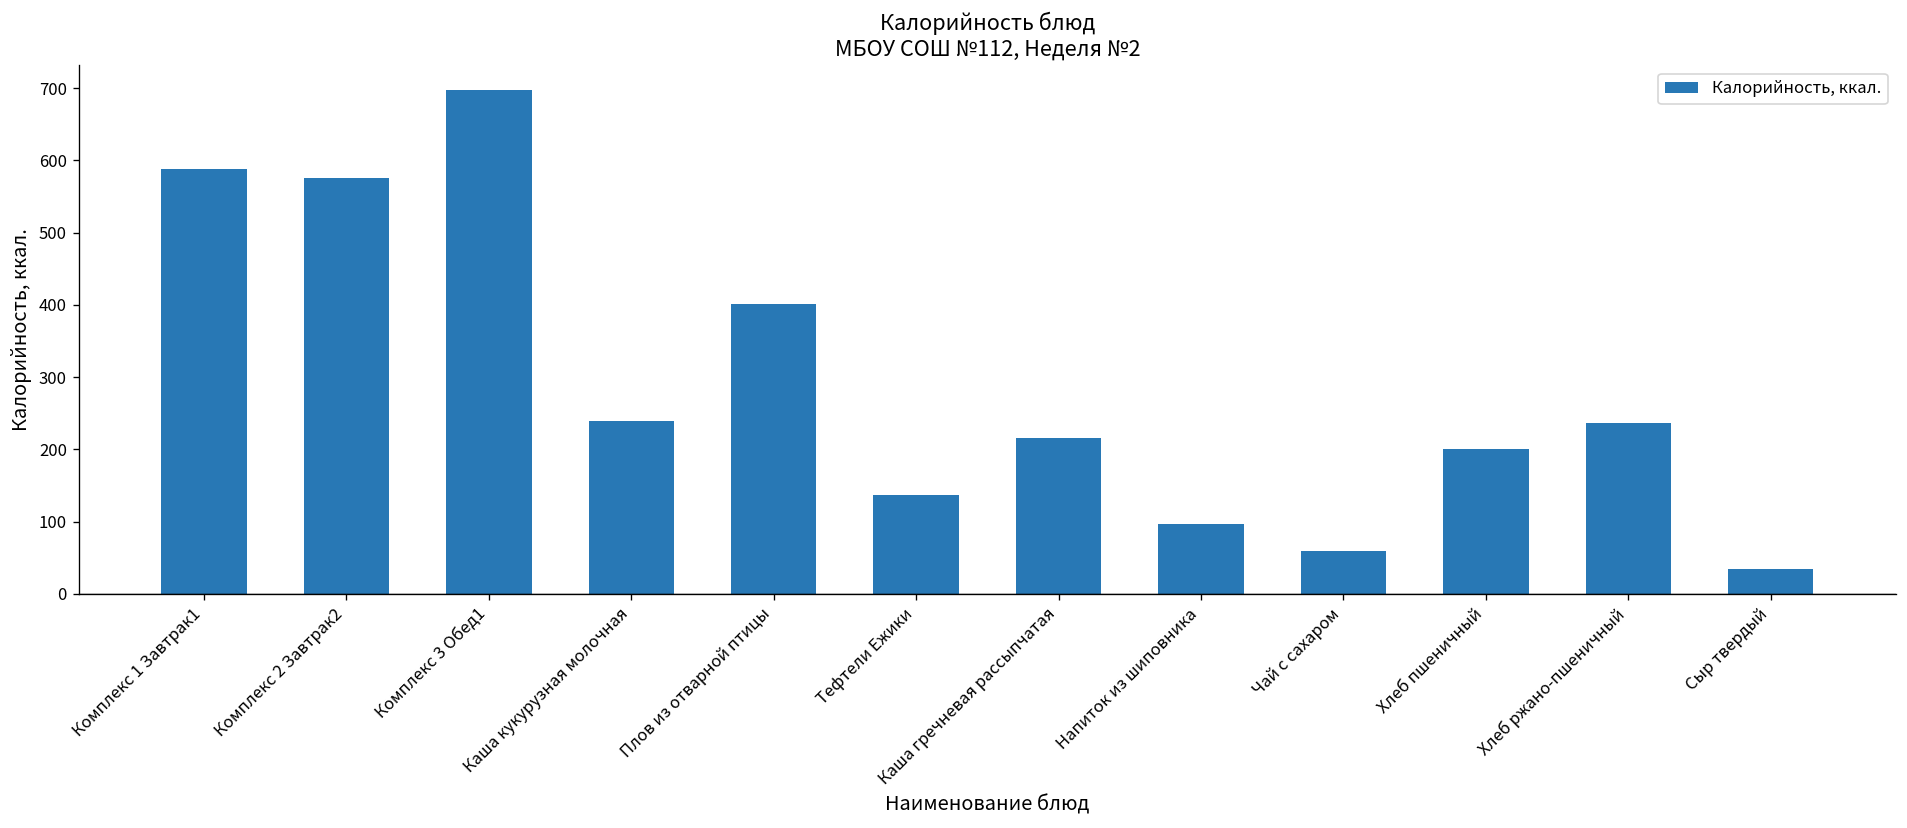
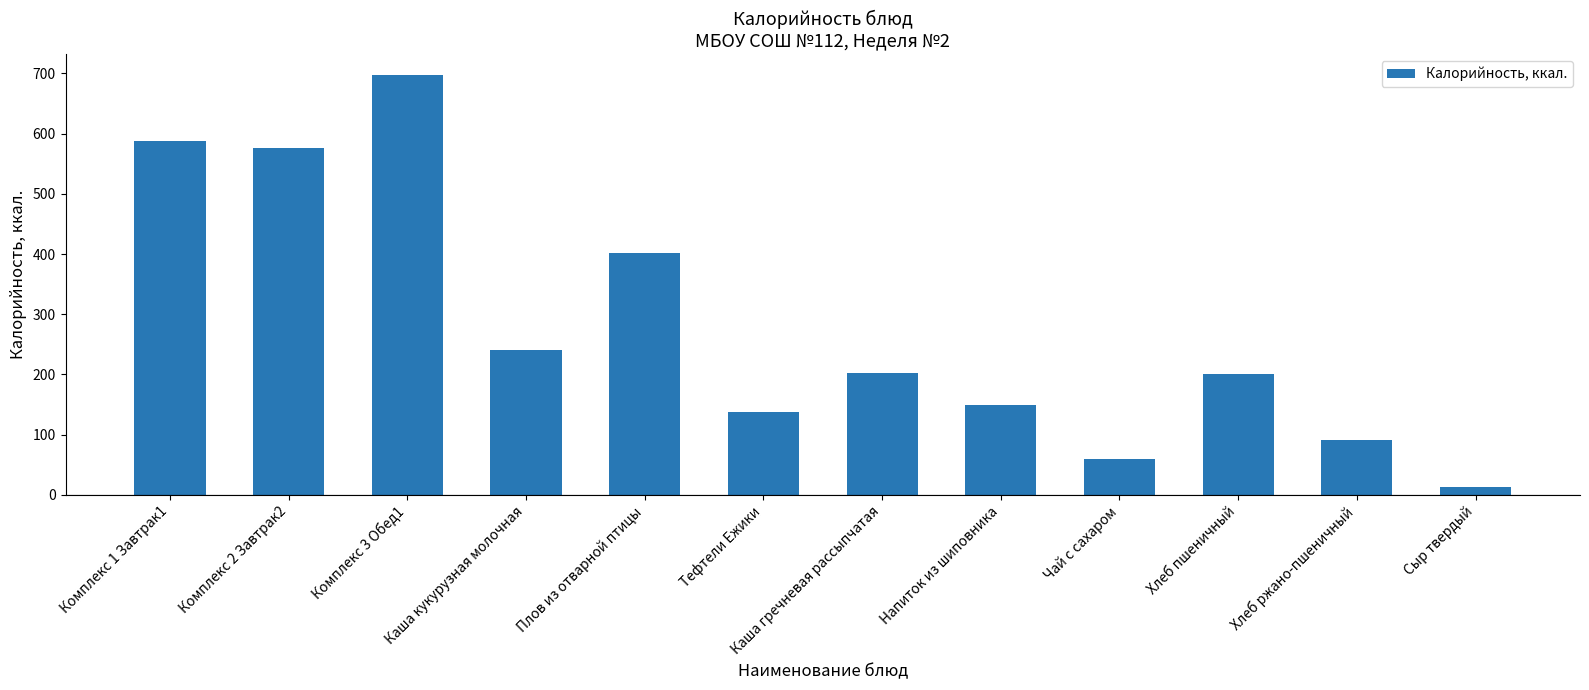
Каша гречневая рассыпчатая: 220 -> 200
Напиток из шиповника: 100 -> 150
Хлеб ржано-пшеничный: 240 -> 90
Сыр твердый: 30 -> 10
